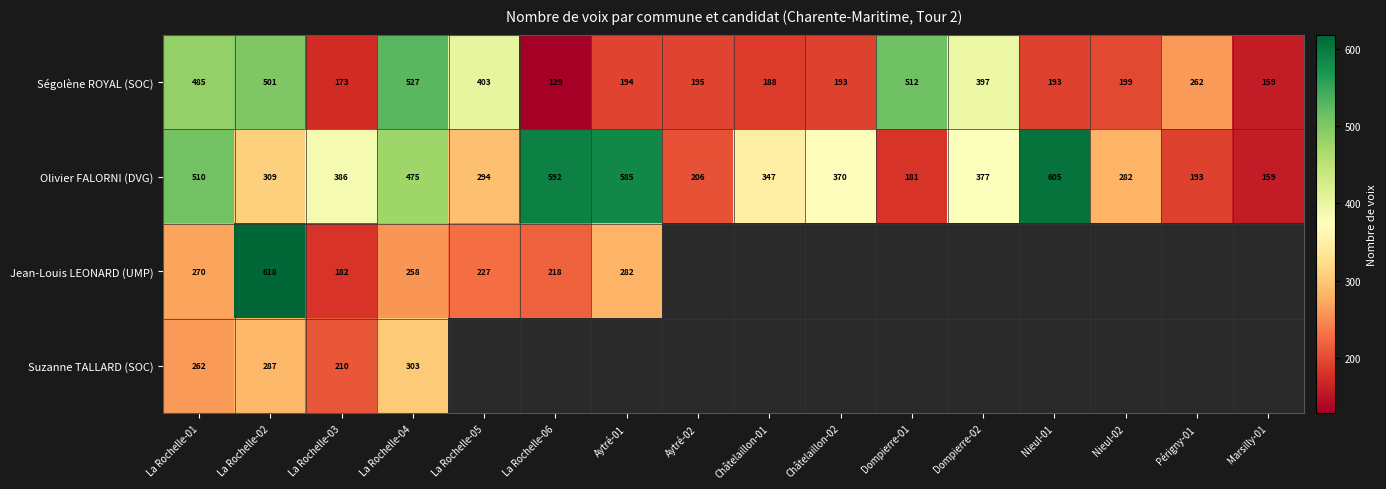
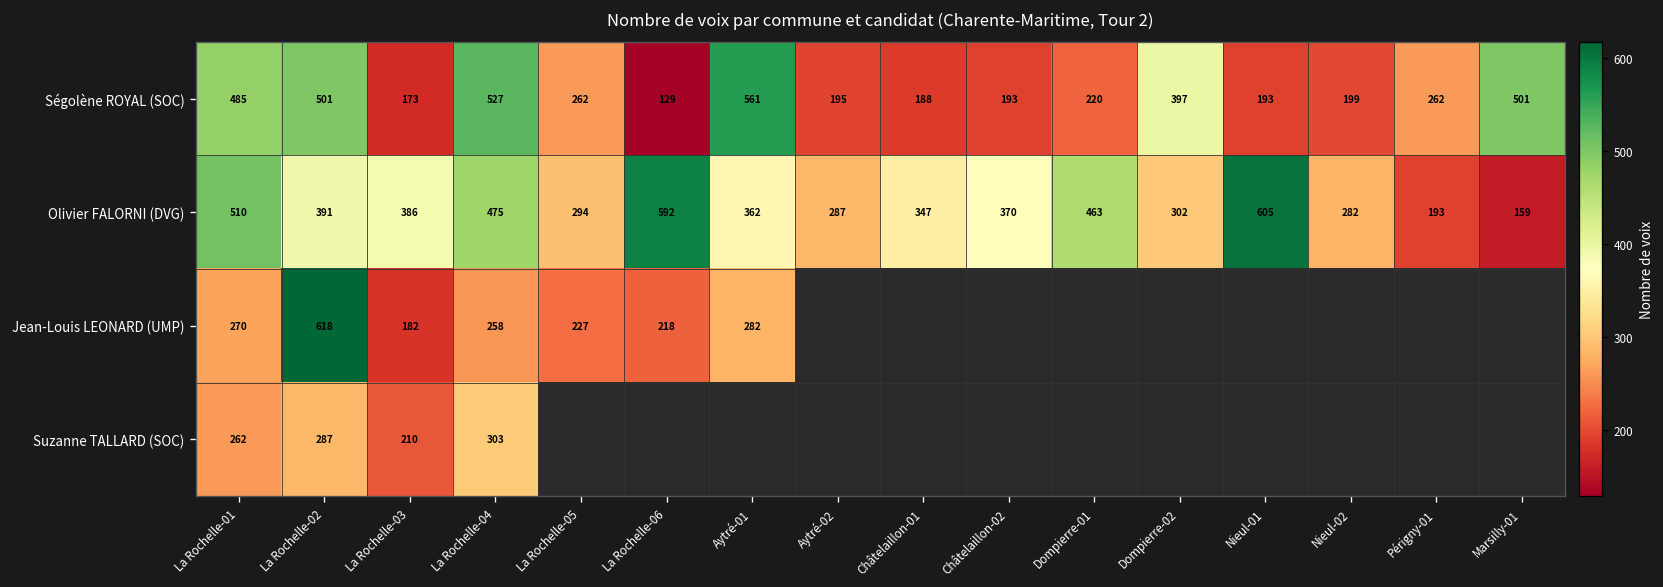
Ségolène ROYAL (SOC), La Rochelle-05: 403 -> 262
Ségolène ROYAL (SOC), Aytré-01: 194 -> 561
Ségolène ROYAL (SOC), Dompierre-01: 512 -> 220
Ségolène ROYAL (SOC), Marsilly-01: 159 -> 501
Olivier FALORNI (DVG), La Rochelle-02: 309 -> 391
Olivier FALORNI (DVG), Aytré-01: 585 -> 362
Olivier FALORNI (DVG), Aytré-02: 206 -> 287
Olivier FALORNI (DVG), Dompierre-01: 181 -> 463
Olivier FALORNI (DVG), Dompierre-02: 377 -> 302
